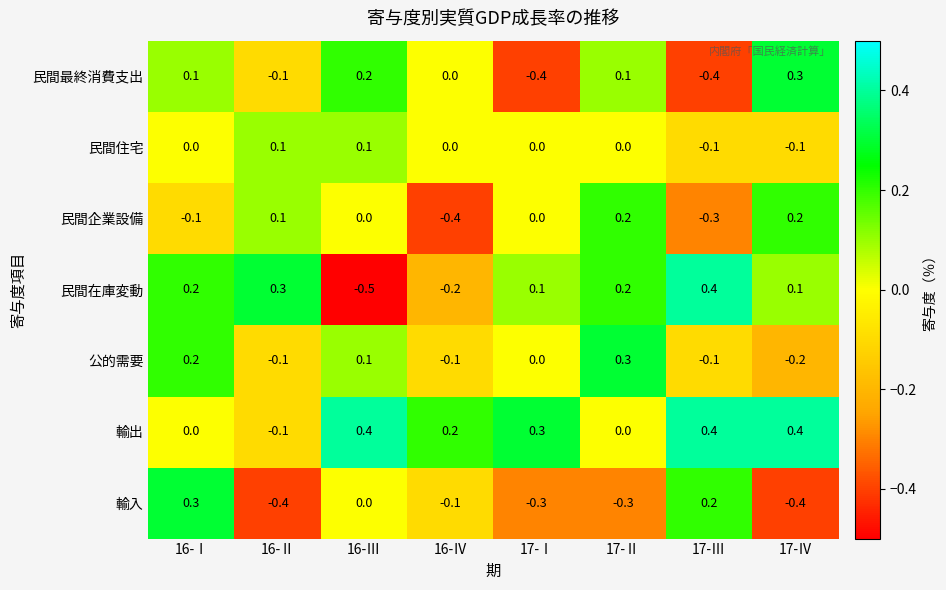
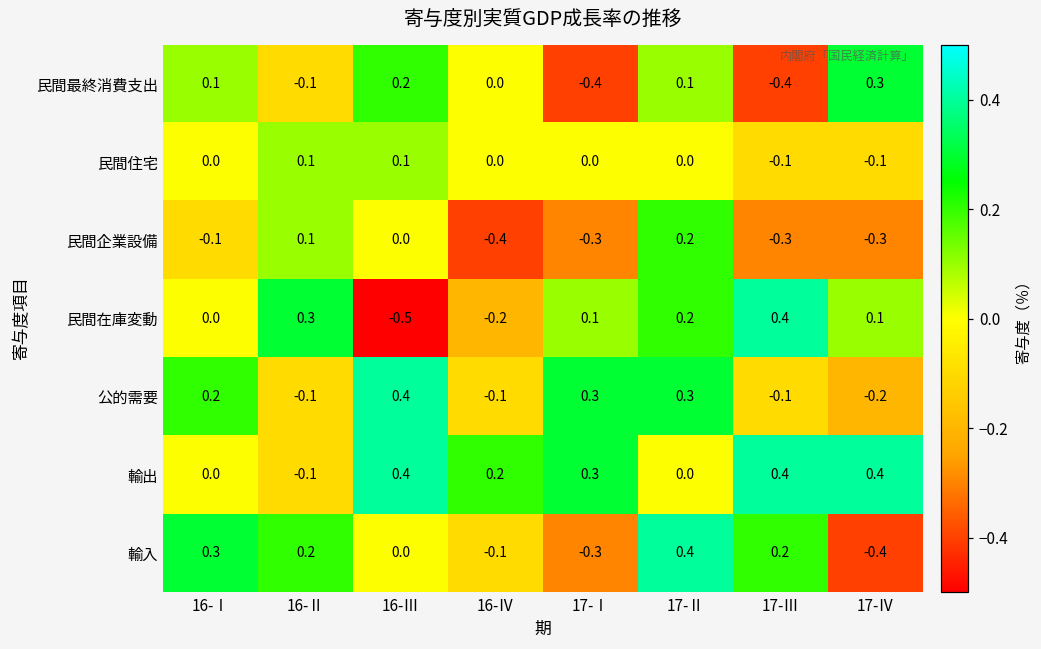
民間企業設備, 17-Ⅰ: 0.0 -> -0.3
民間企業設備, 17-Ⅳ: 0.2 -> -0.3
民間在庫変動, 16-Ⅰ: 0.2 -> 0.0
公的需要, 16-Ⅲ: 0.1 -> 0.4
公的需要, 17-Ⅰ: 0.0 -> 0.3
輸入, 16-Ⅱ: -0.4 -> 0.2
輸入, 17-Ⅱ: -0.3 -> 0.4
